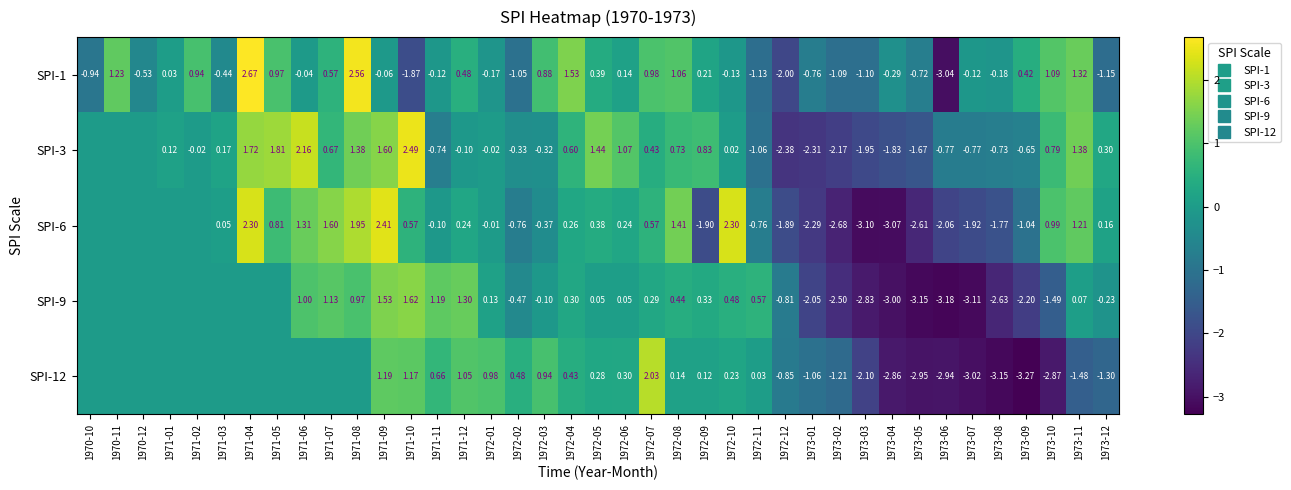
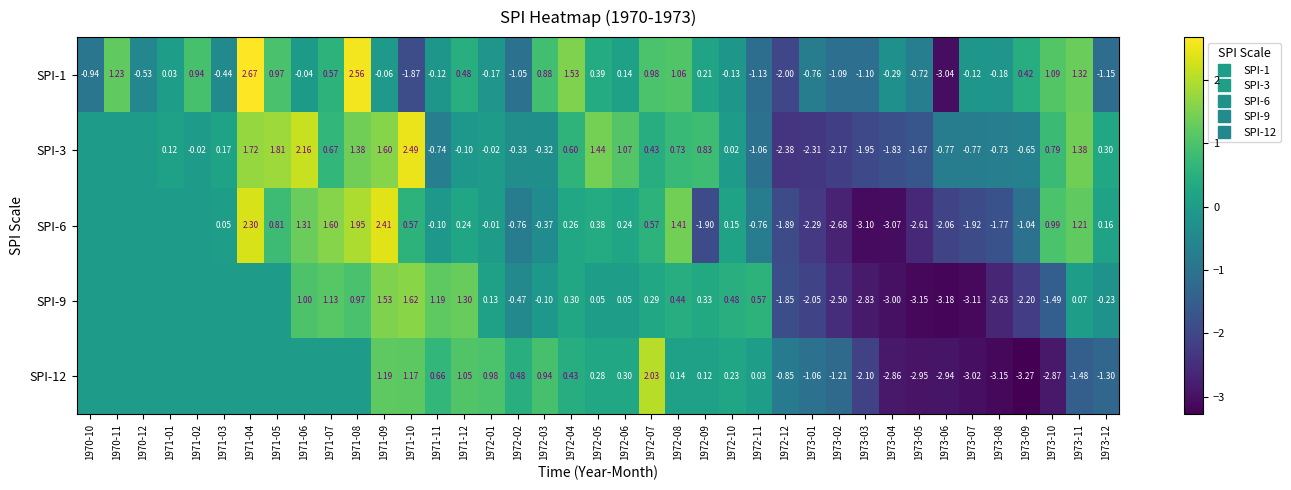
SPI-6, 1972-10: 2.30 -> 0.15
SPI-9, 1972-12: -0.81 -> -1.85
